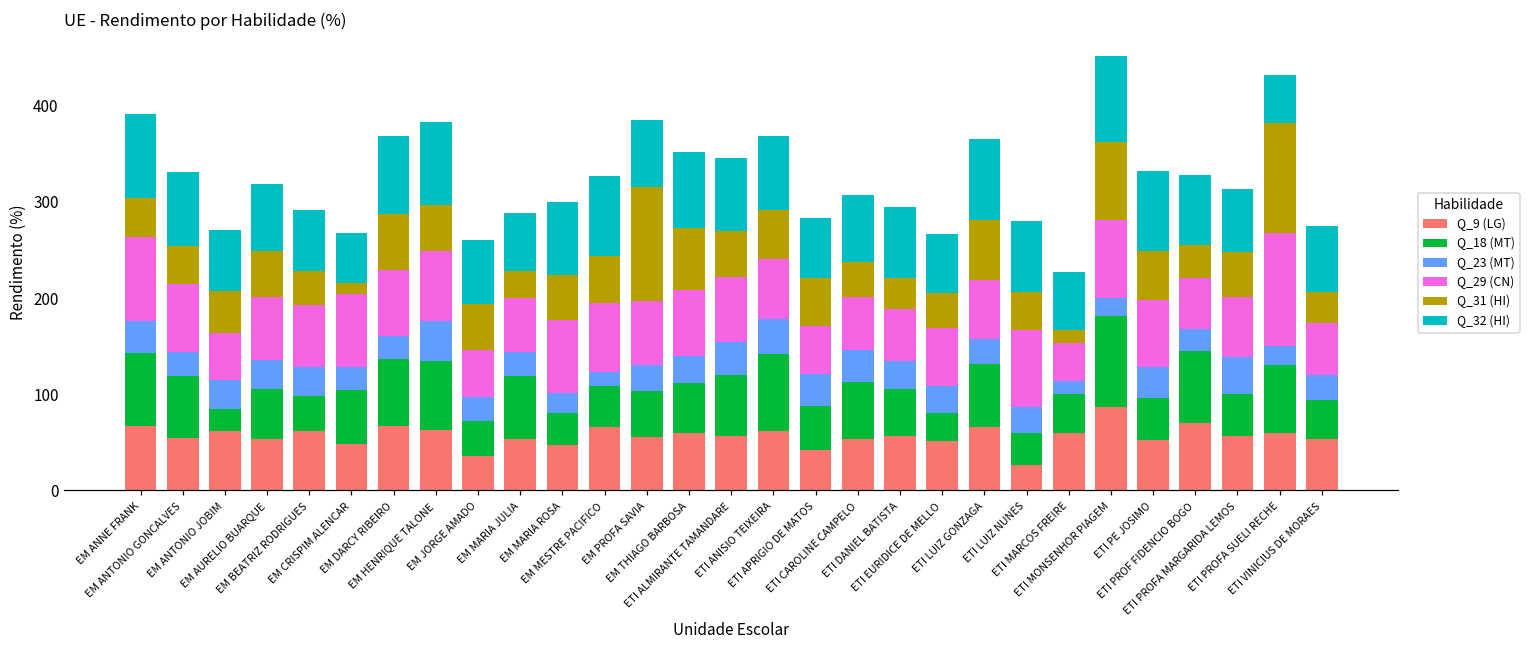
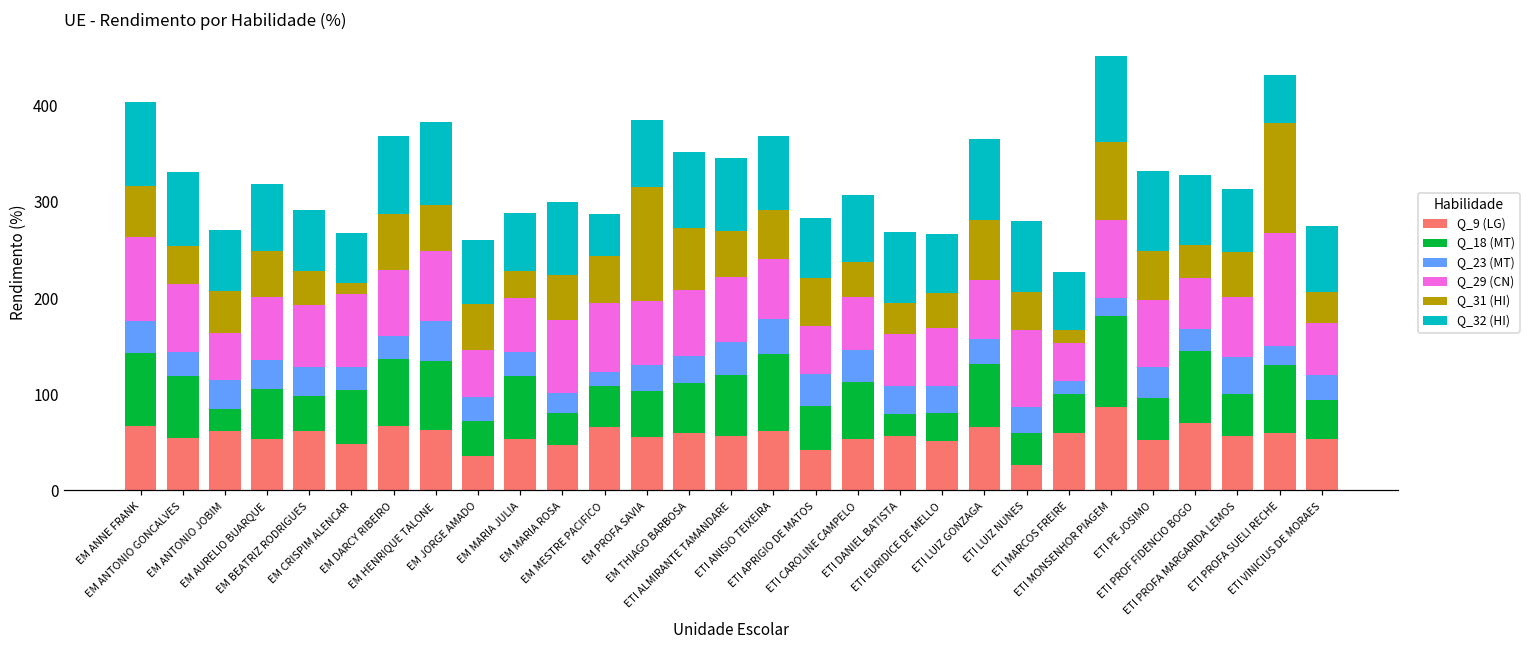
Q_31 (HI), EM ANNE FRANK: 40 -> 50
Q_32 (HI), EM MESTRE PACIFICO: 80 -> 40
Q_18 (MT), ETI DANIEL BATISTA: 50 -> 20
